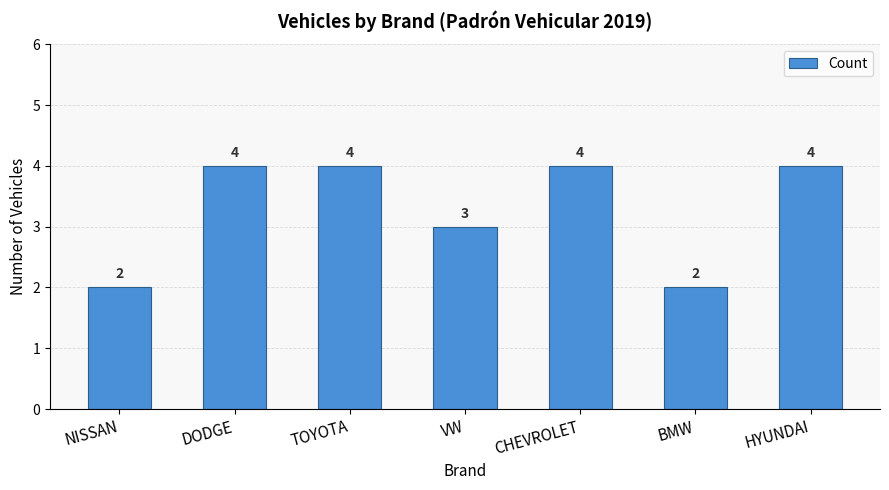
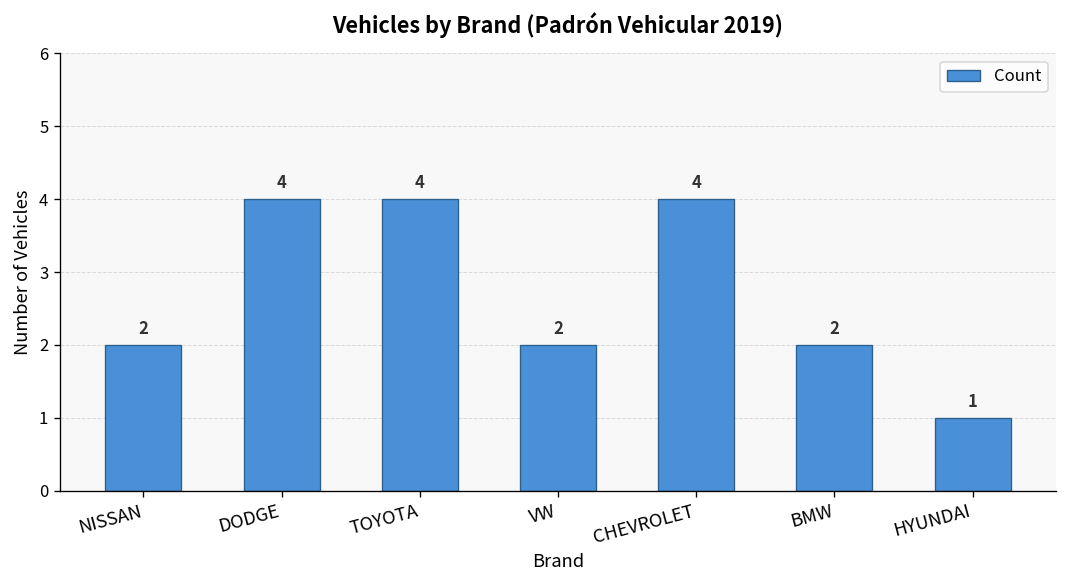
VW: 3 -> 2
HYUNDAI: 4 -> 1
